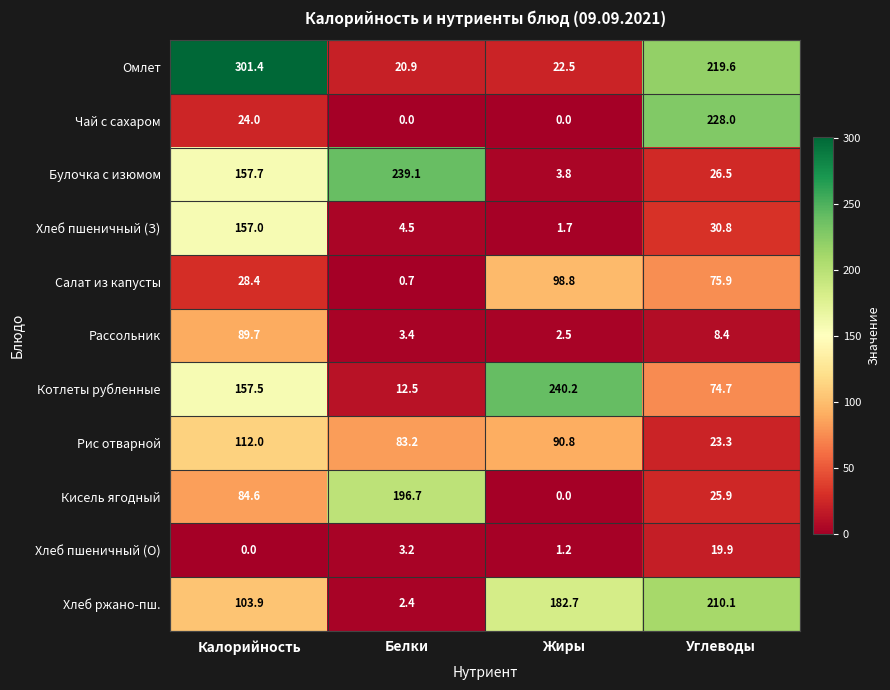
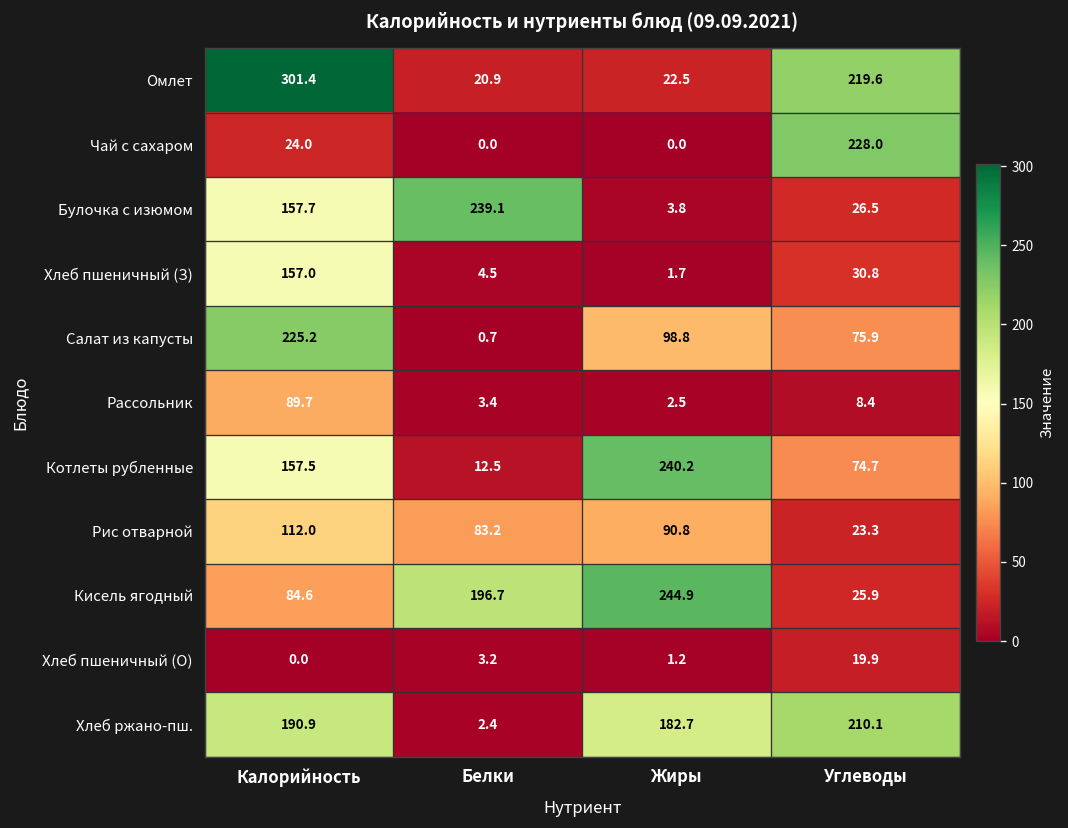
Салат из капусты, Калорийность: 28.4 -> 225.2
Кисель ягодный, Жиры: 0.0 -> 244.9
Хлеб ржано-пш., Калорийность: 103.9 -> 190.9
